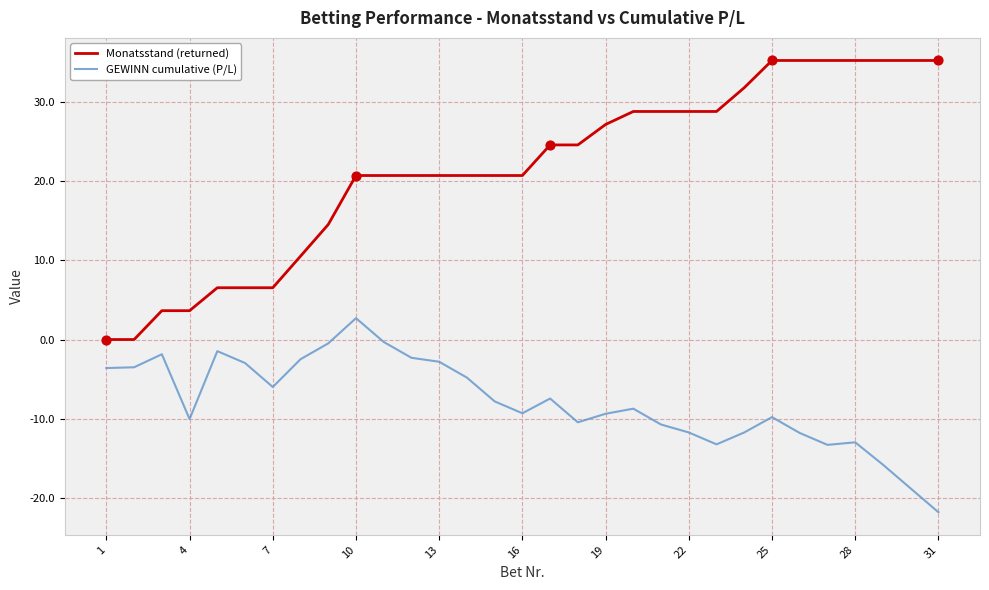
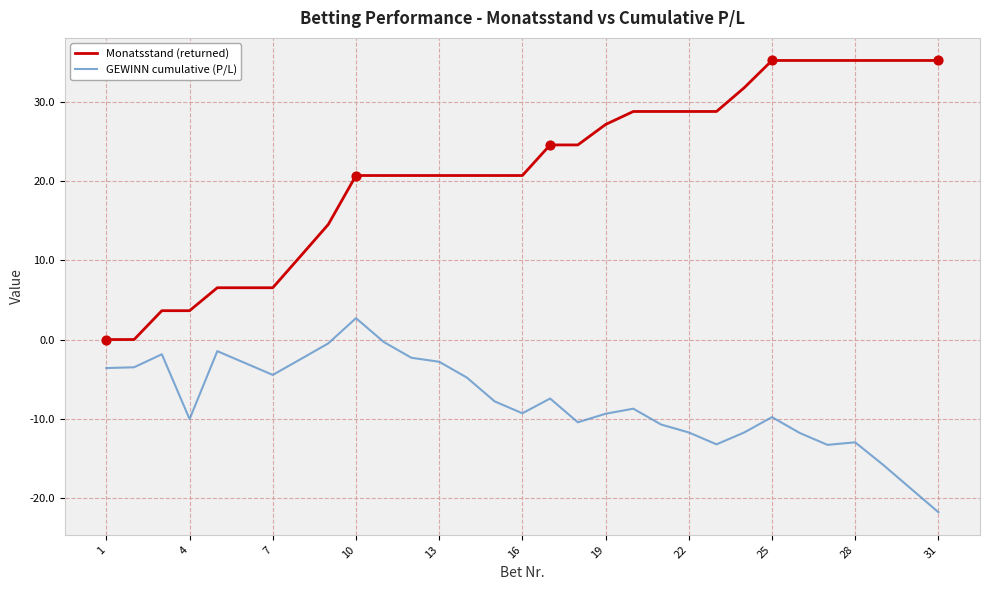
GEWINN cumulative (P/L), 7: -6 -> -4
